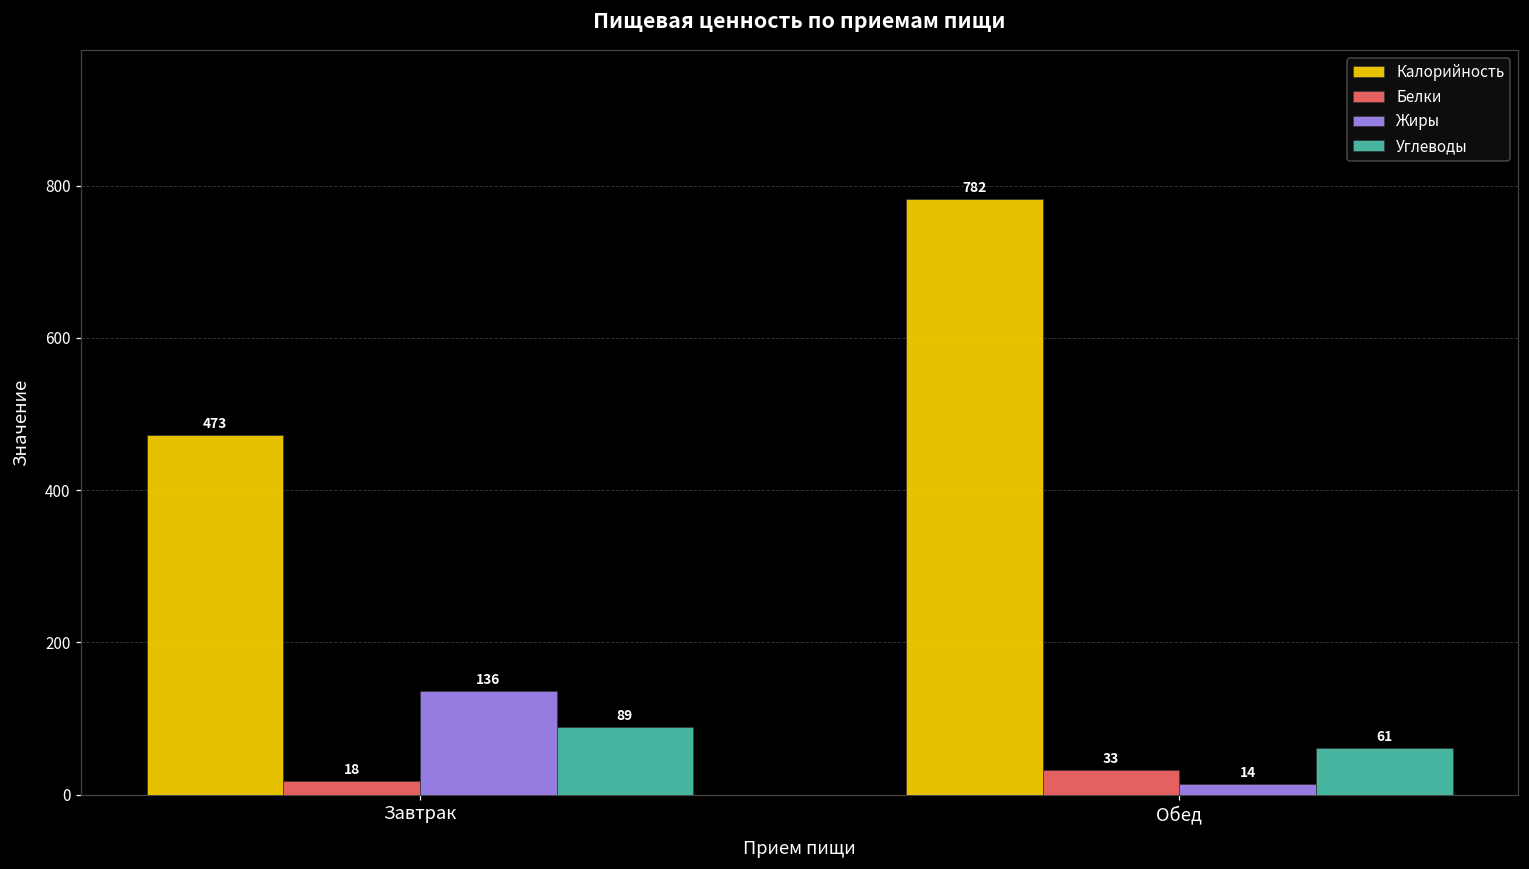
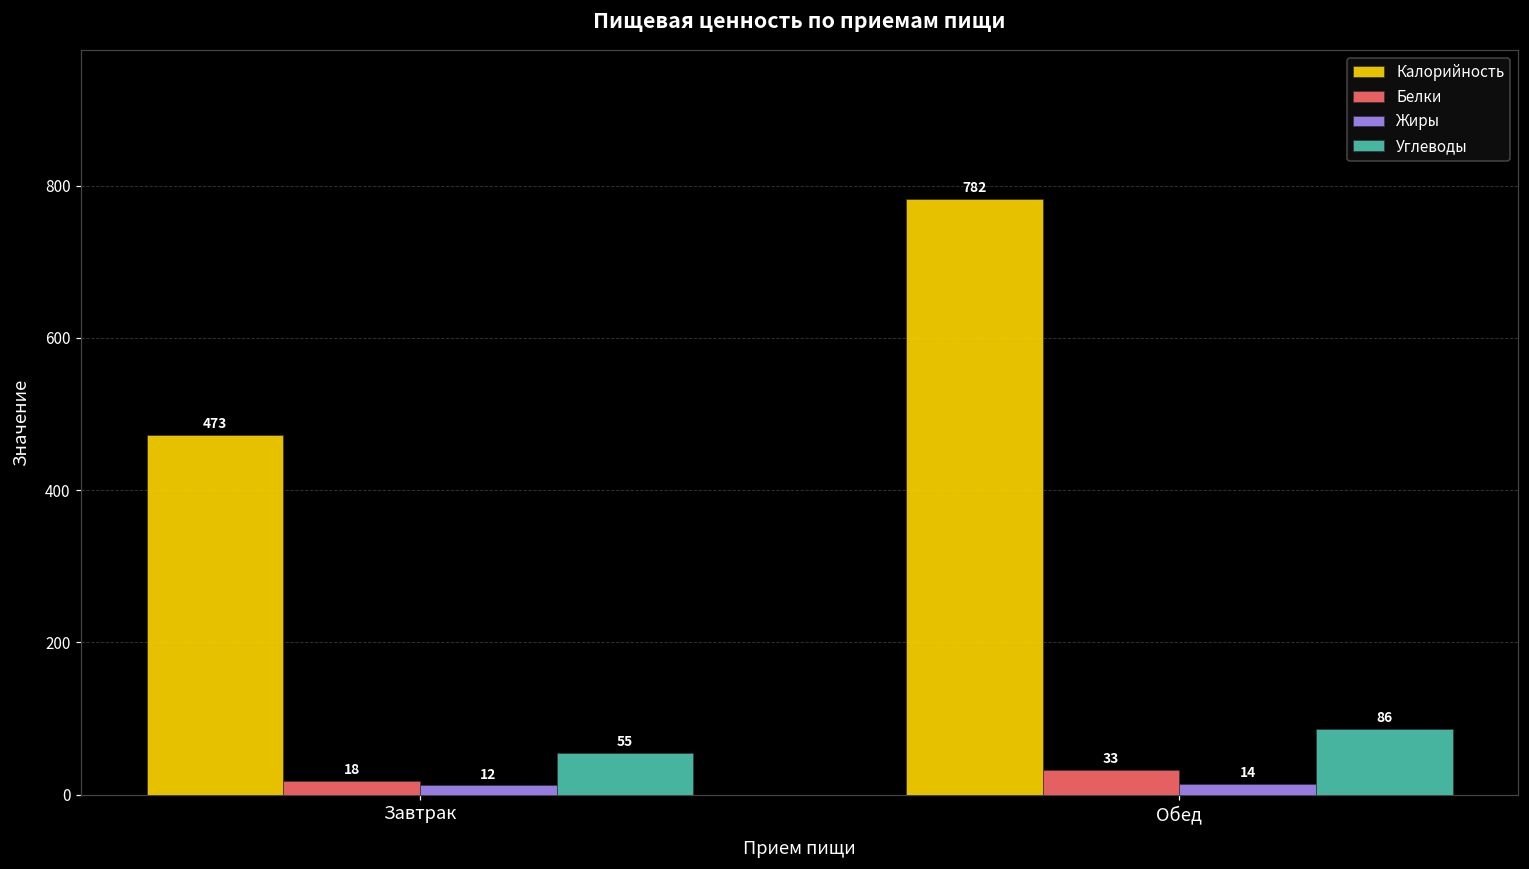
Жиры, Завтрак: 136 -> 12
Углеводы, Завтрак: 89 -> 55
Углеводы, Обед: 61 -> 86
